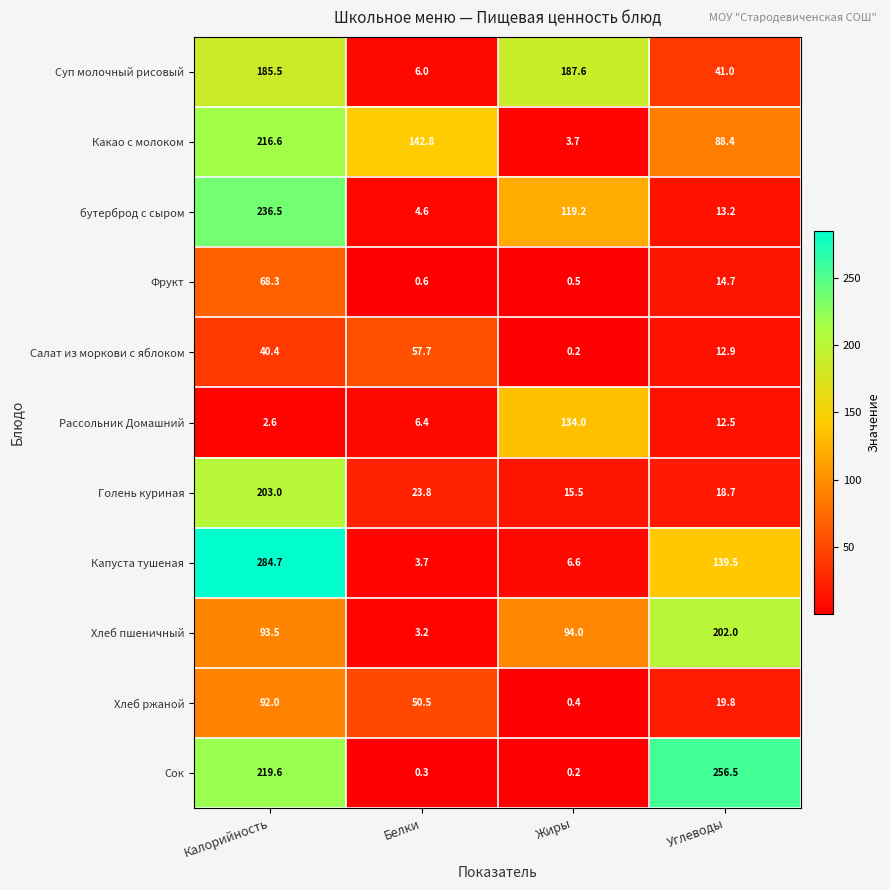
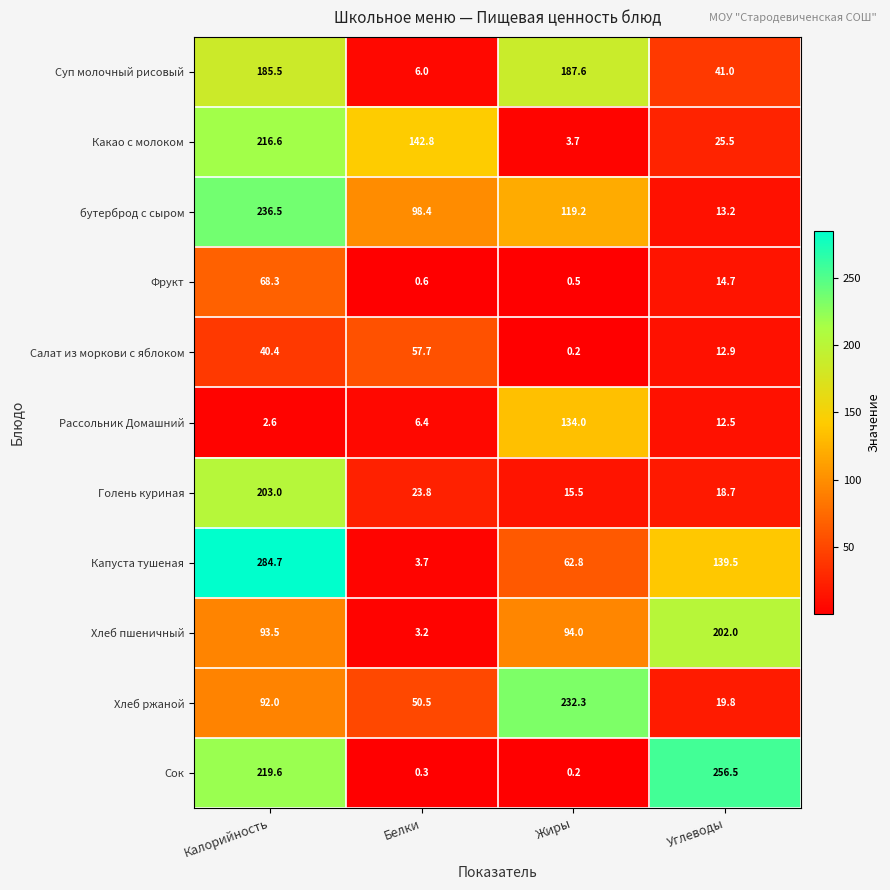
Какао с молоком, Углеводы: 88.4 -> 25.5
бутерброд с сыром, Белки: 4.6 -> 98.4
Капуста тушеная, Жиры: 6.6 -> 62.8
Хлеб ржаной, Жиры: 0.4 -> 232.3
